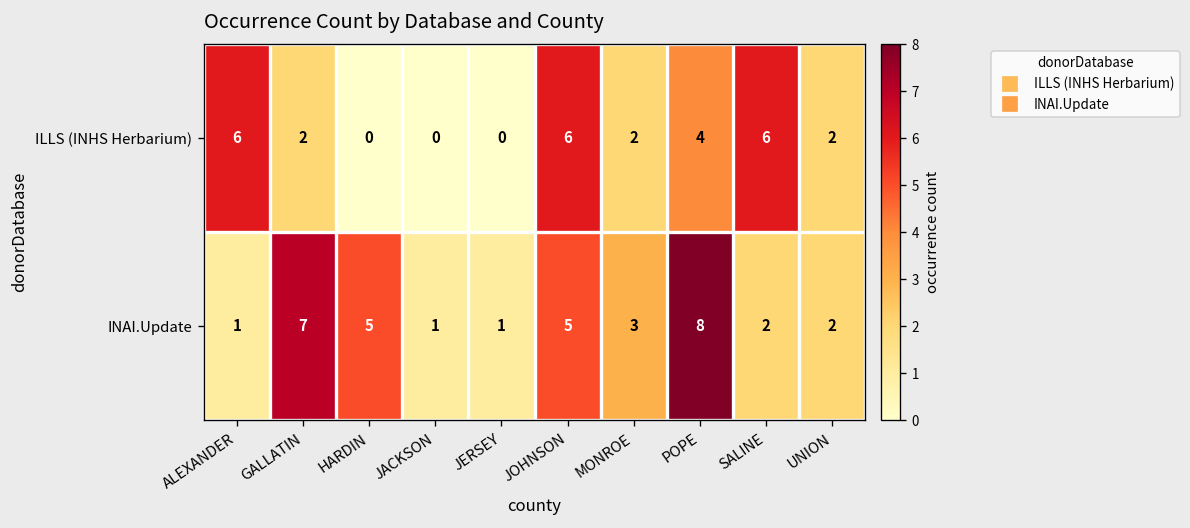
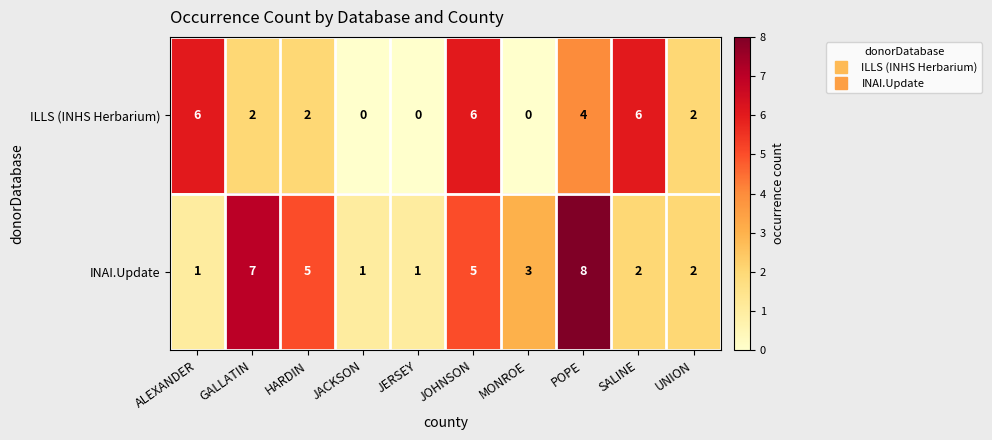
ILLS (INHS Herbarium), HARDIN: 0 -> 2
ILLS (INHS Herbarium), MONROE: 2 -> 0
